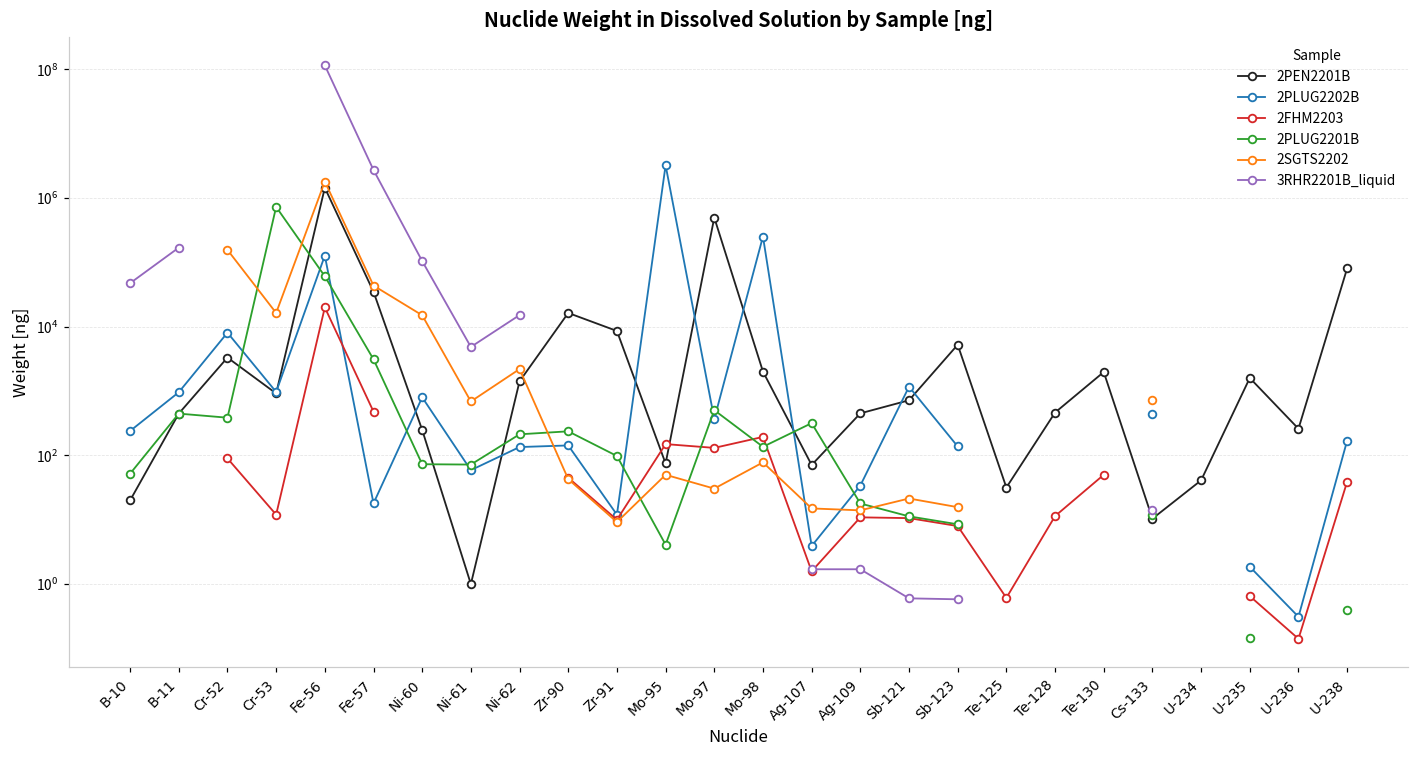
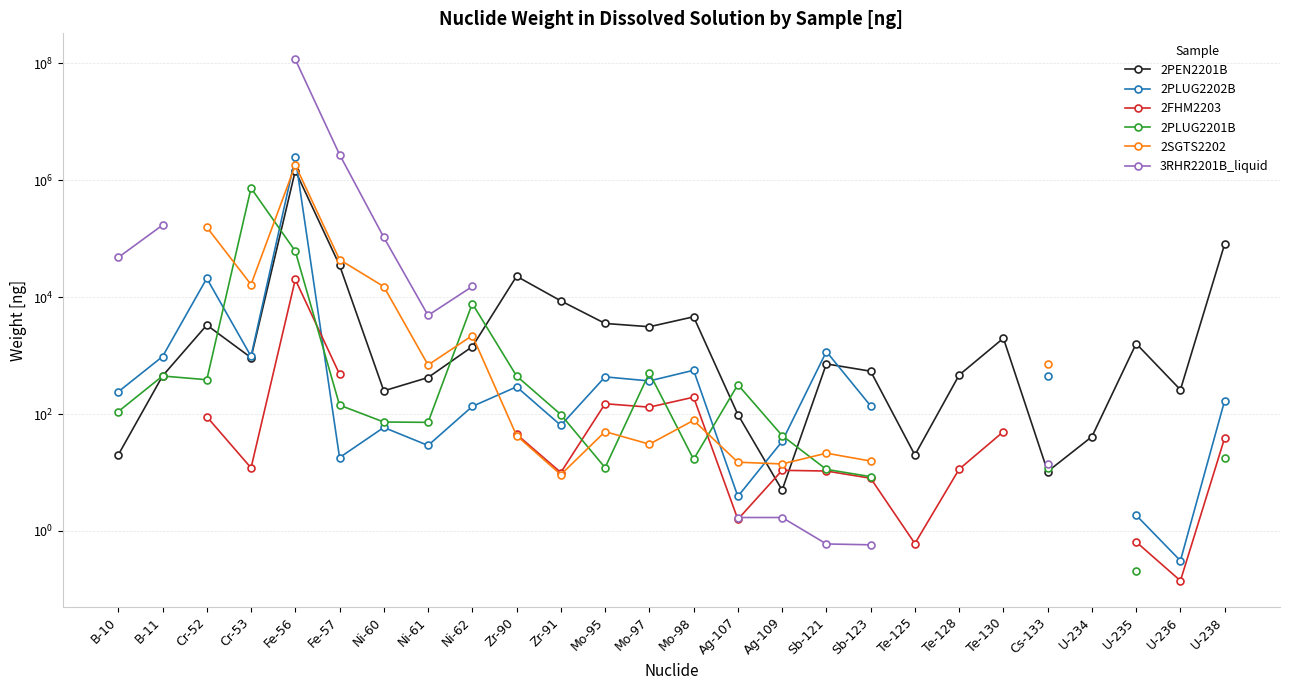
2PLUG2201B, B-10: 50 -> 110
2PLUG2202B, Cr-52: 8000 -> 21000
2PLUG2202B, Fe-56: 130000 -> 2400000
2PLUG2201B, Fe-57: 3000 -> 140
2PLUG2202B, Ni-60: 800 -> 60
2PEN2201B, Ni-61: 1 -> 400
2PLUG2202B, Ni-61: 60 -> 30
2PLUG2201B, Ni-62: 210 -> 8000
2PEN2201B, Zr-90: 16000 -> 23000
2PLUG2202B, Zr-90: 140 -> 300
2PLUG2201B, Zr-90: 240 -> 400
2PLUG2202B, Zr-91: 12 -> 60
2PEN2201B, Mo-95: 80 -> 4000
2PLUG2202B, Mo-95: 3000000 -> 400
2PLUG2201B, Mo-95: 4 -> 12
2PEN2201B, Mo-97: 500000 -> 3000
2PEN2201B, Mo-98: 2000 -> 5000
2PLUG2202B, Mo-98: 250000 -> 600
2PLUG2201B, Mo-98: 140 -> 17
2PEN2201B, Ag-107: 70 -> 100
2PEN2201B, Ag-109: 500 -> 5
2PLUG2201B, Ag-109: 18 -> 40
2PEN2201B, Sb-123: 5000 -> 500
2PEN2201B, Te-125: 30 -> 20
2PLUG2201B, U-235: 0.15 -> 0.20
2PLUG2201B, U-238: 0.4 -> 18
